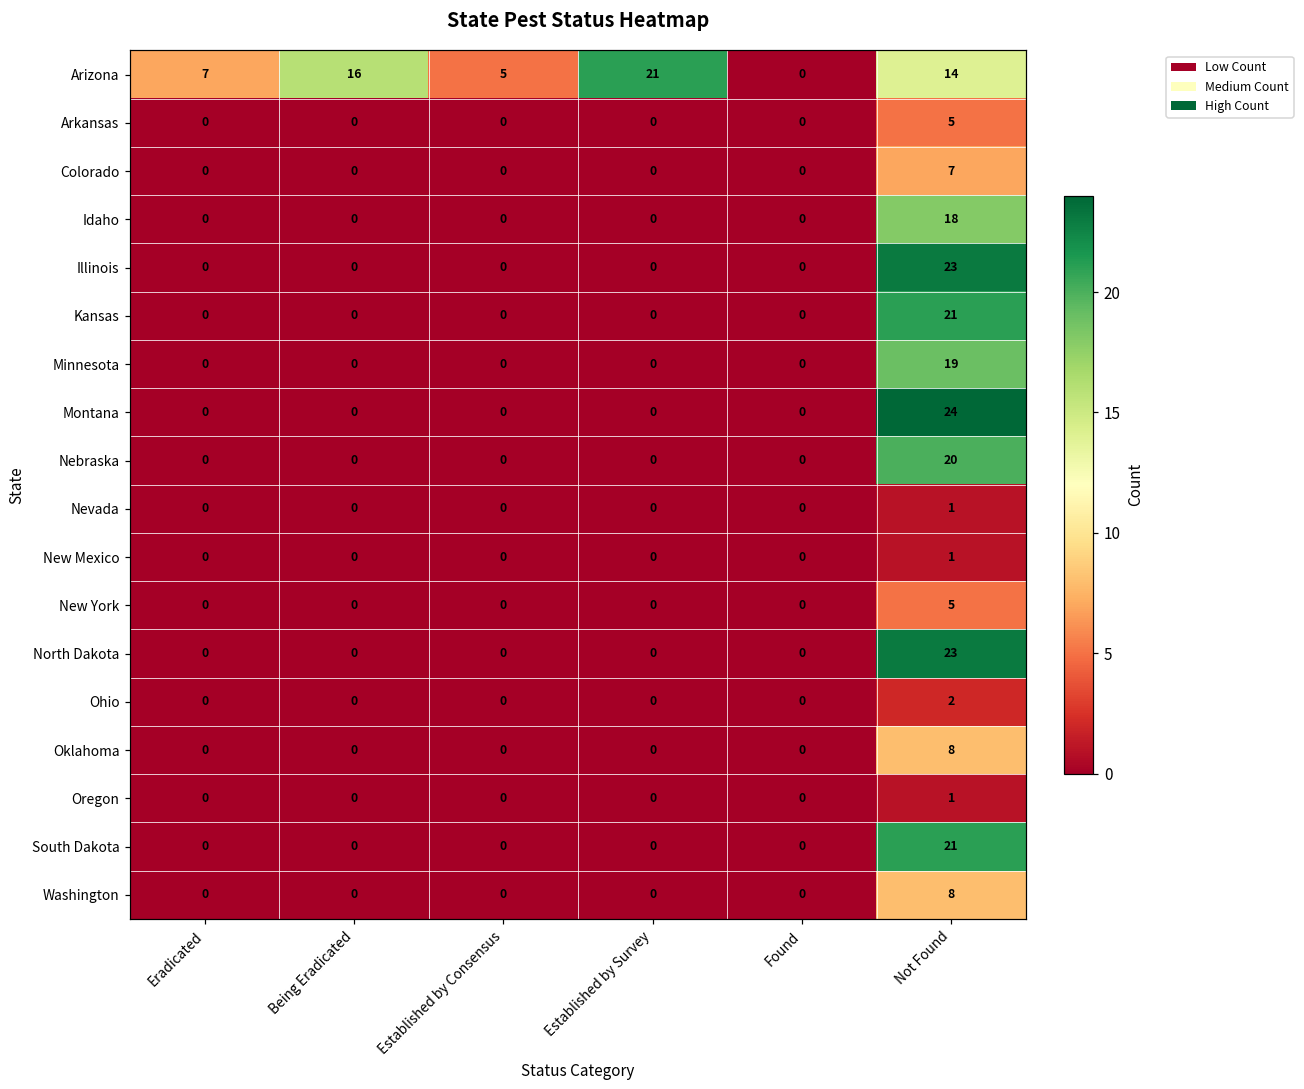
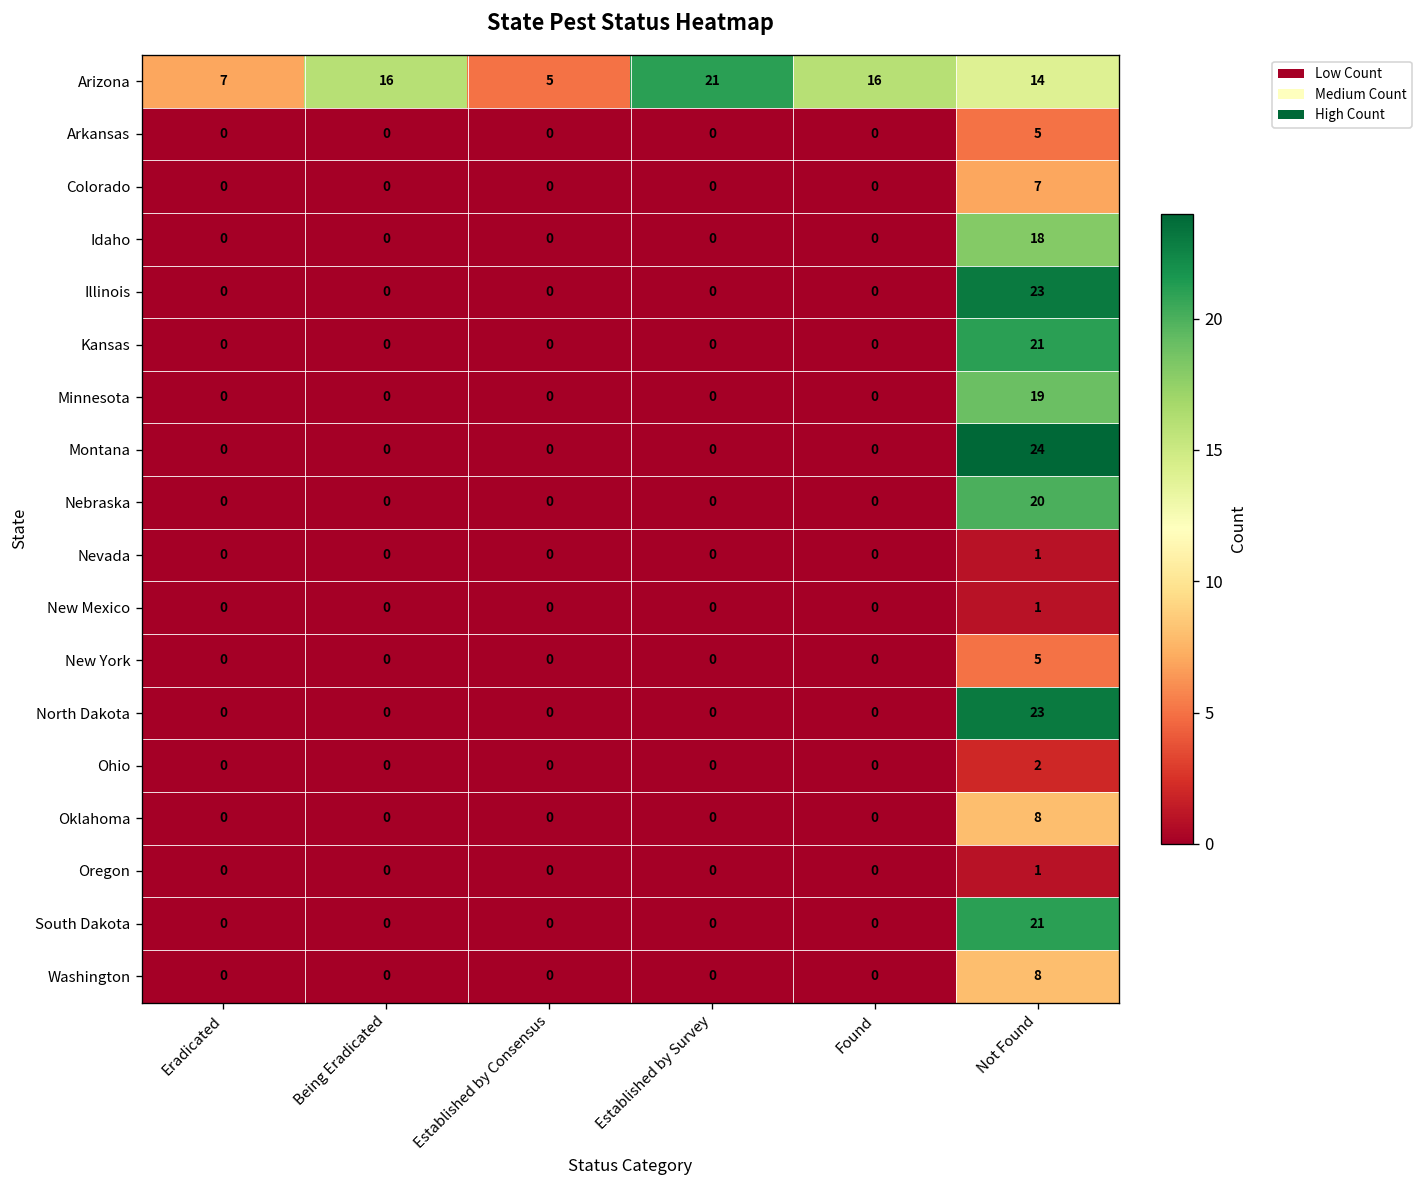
Arizona, Found: 0 -> 16
